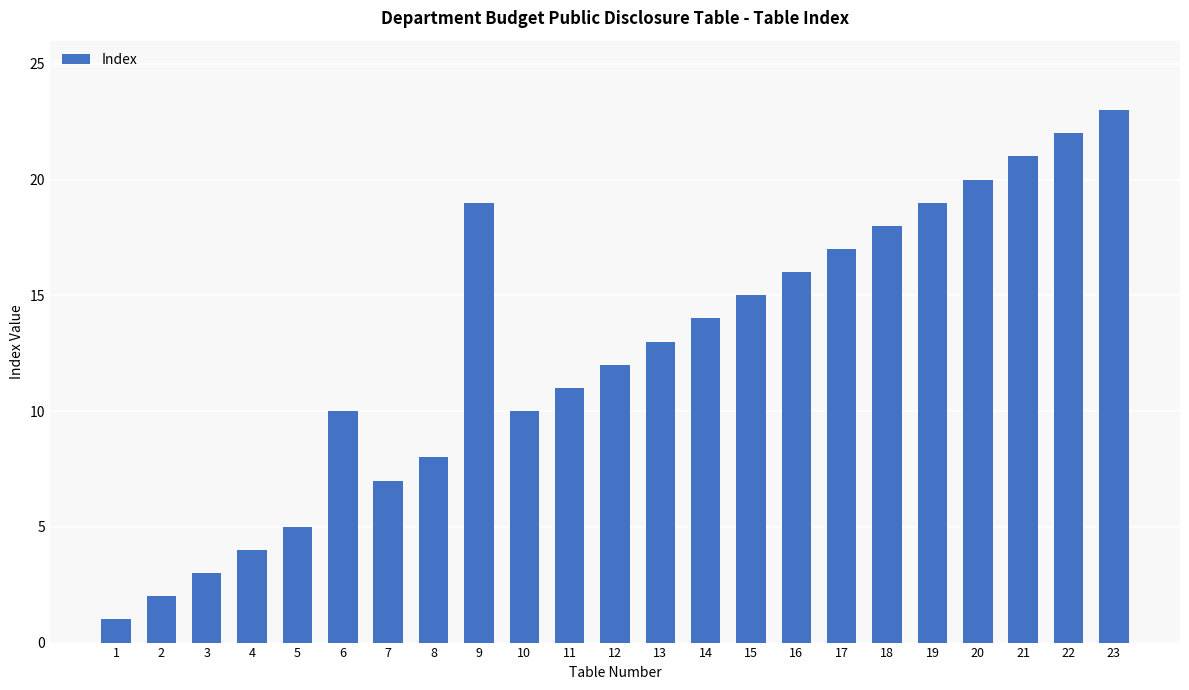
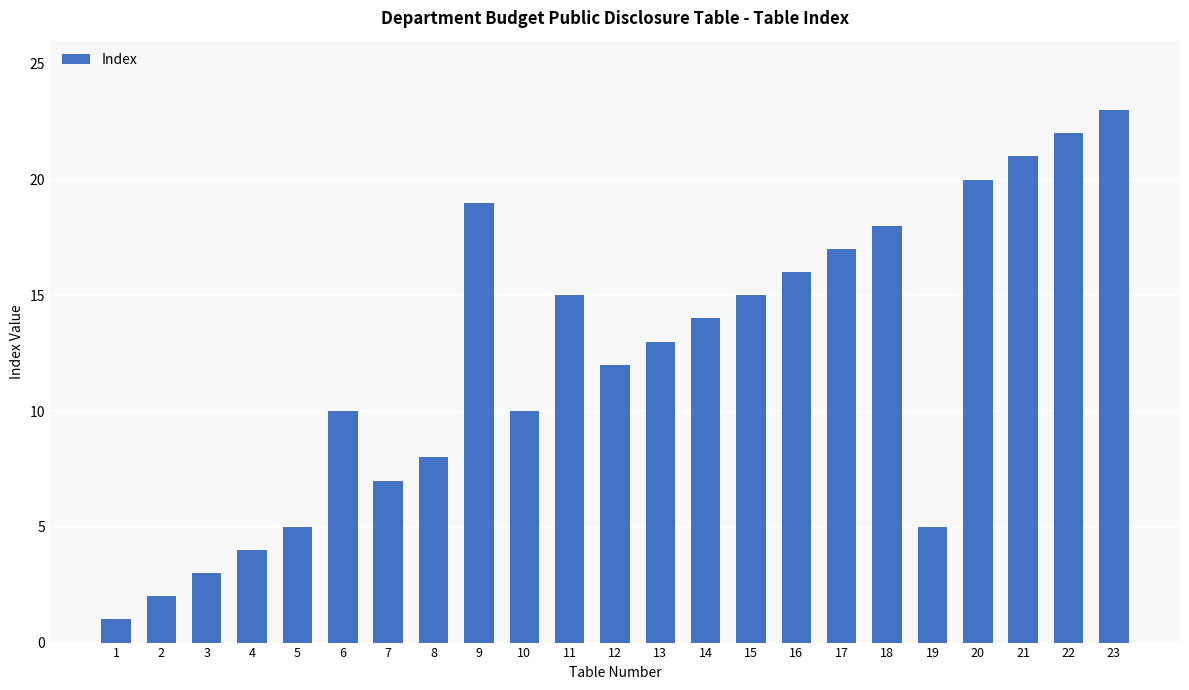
11: 11 -> 15
19: 19 -> 5
